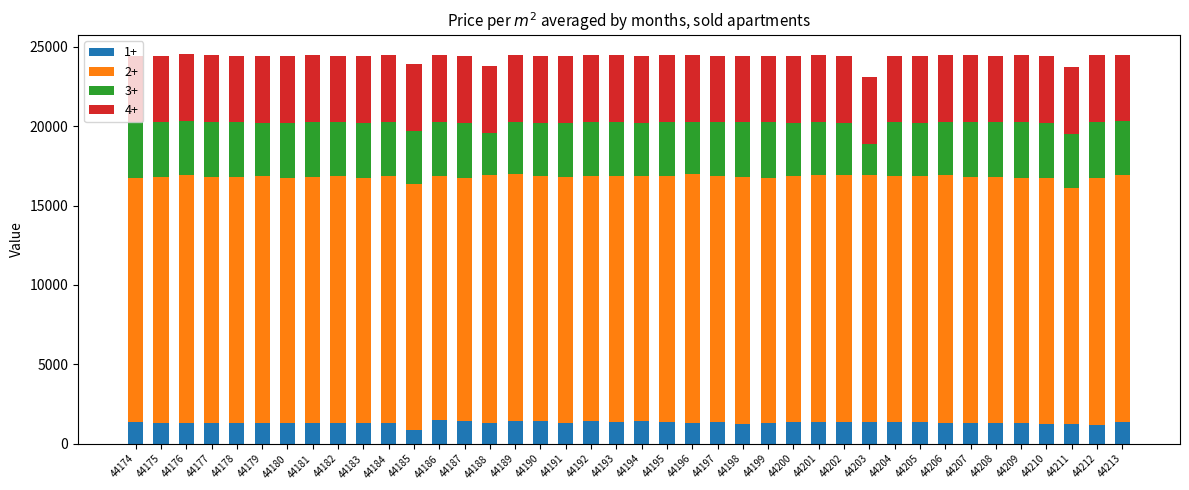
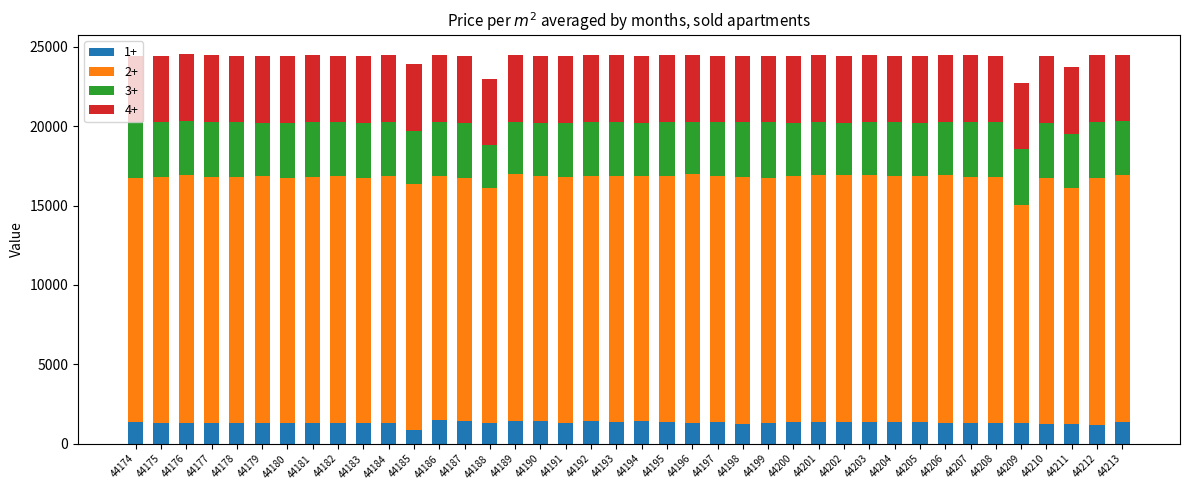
2+, 44188: 15600 -> 14800
3+, 44203: 2000 -> 3300
2+, 44209: 15500 -> 13800
